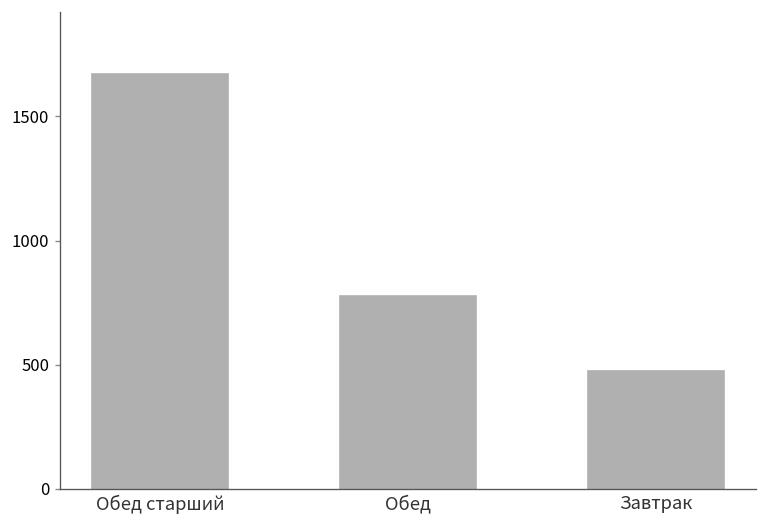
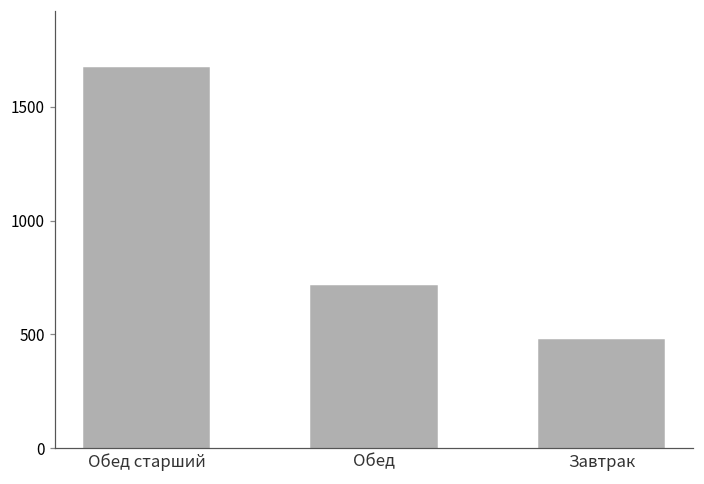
Обед: 780 -> 710
